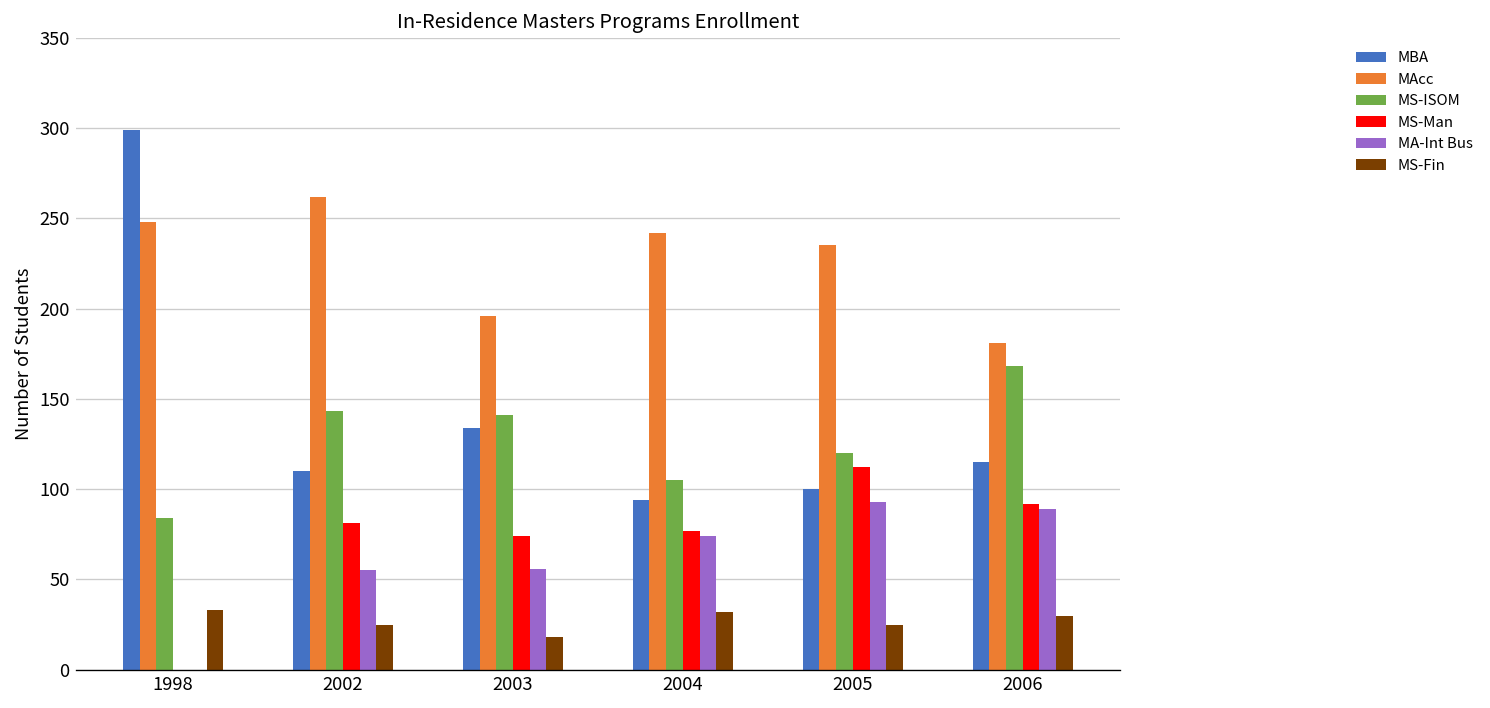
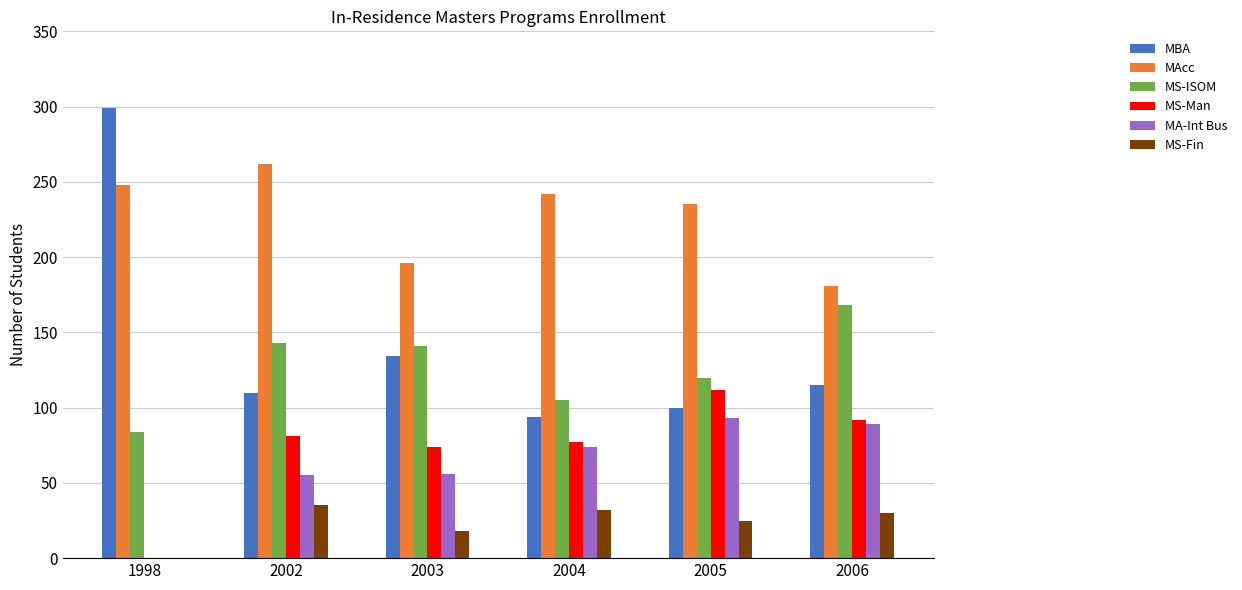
MS-Fin, 1998: 33 -> 0
MS-Fin, 2002: 25 -> 35
